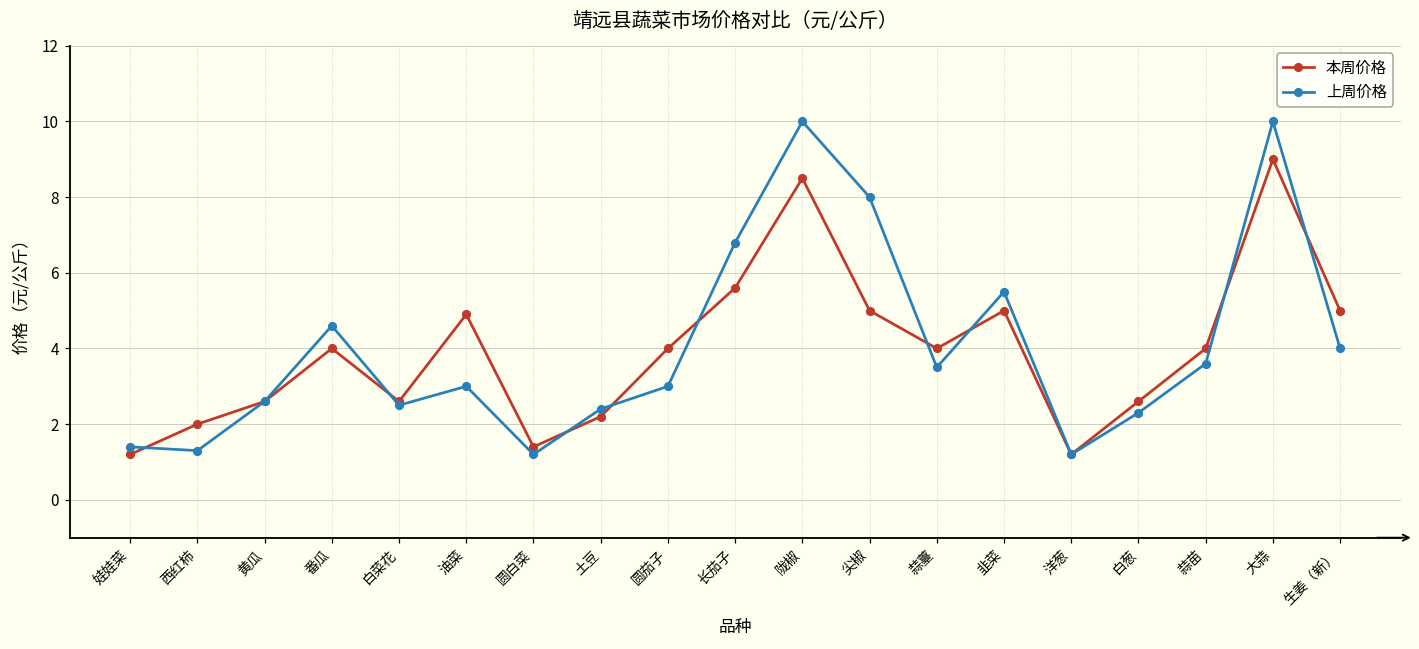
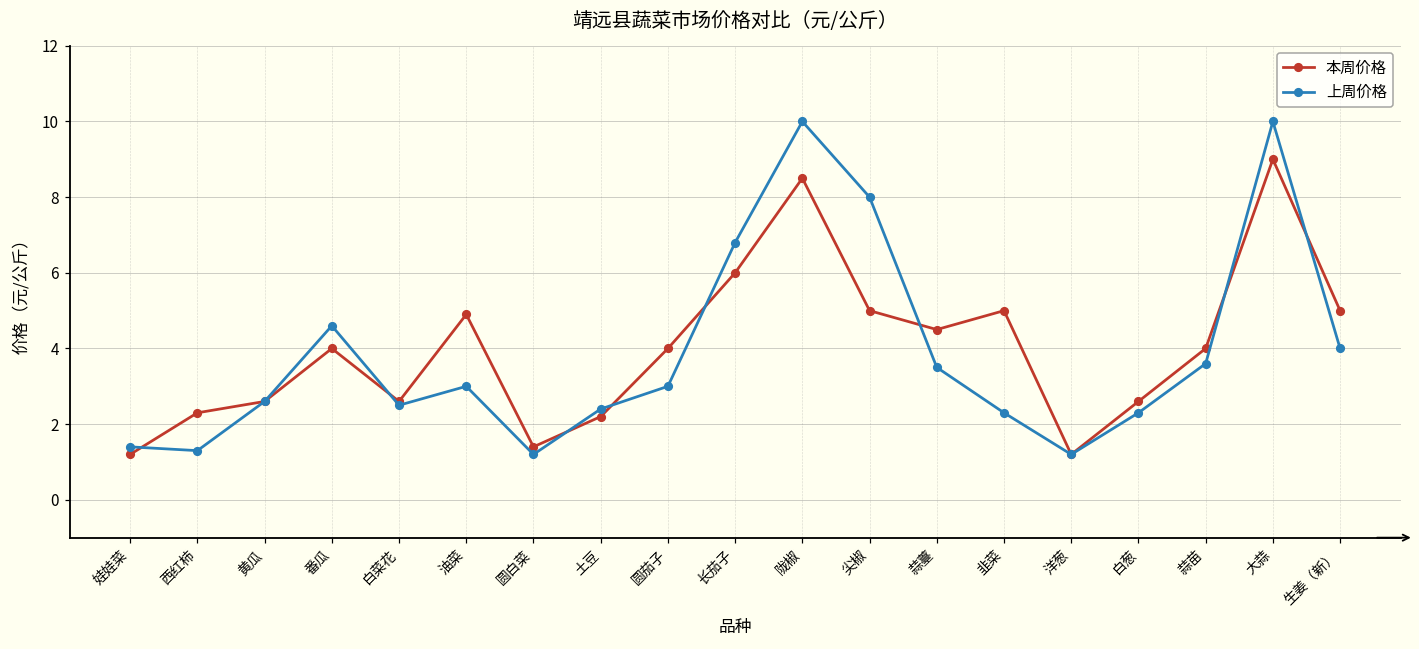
本周价格, 西红柿: 2.0 -> 2.3
本周价格, 长茄子: 5.6 -> 6.0
本周价格, 蒜薹: 4.0 -> 4.5
上周价格, 韭菜: 5.5 -> 2.3
